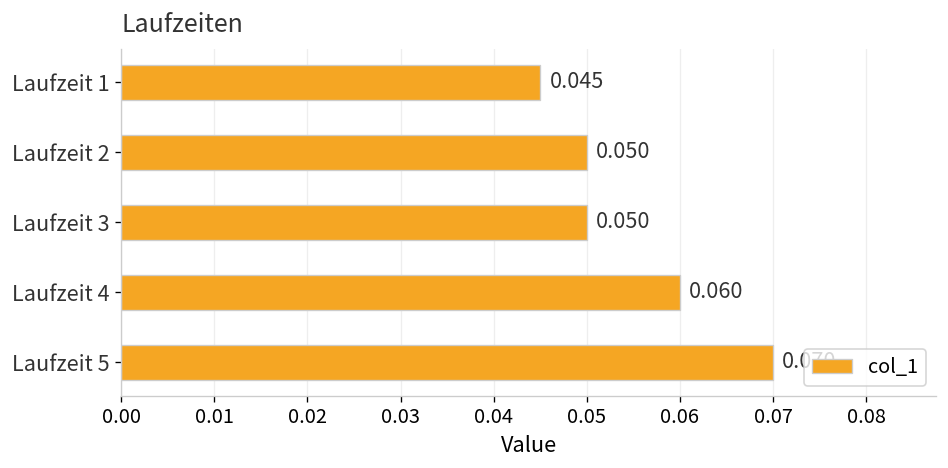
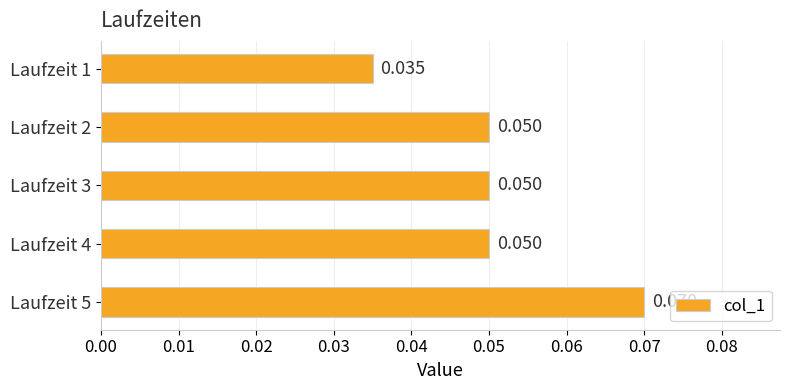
Laufzeit 1: 0.045 -> 0.035
Laufzeit 4: 0.060 -> 0.050
